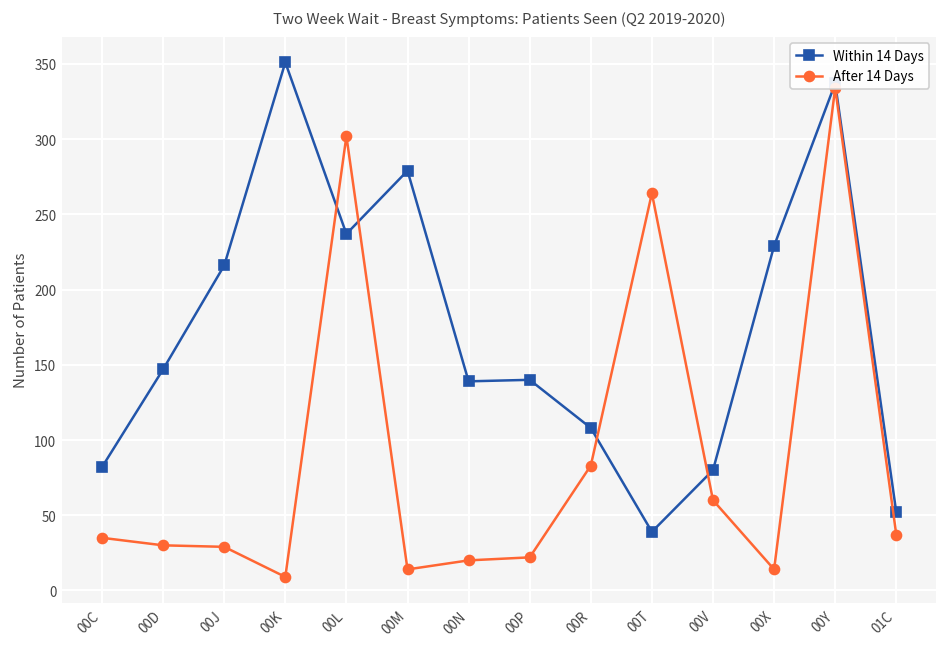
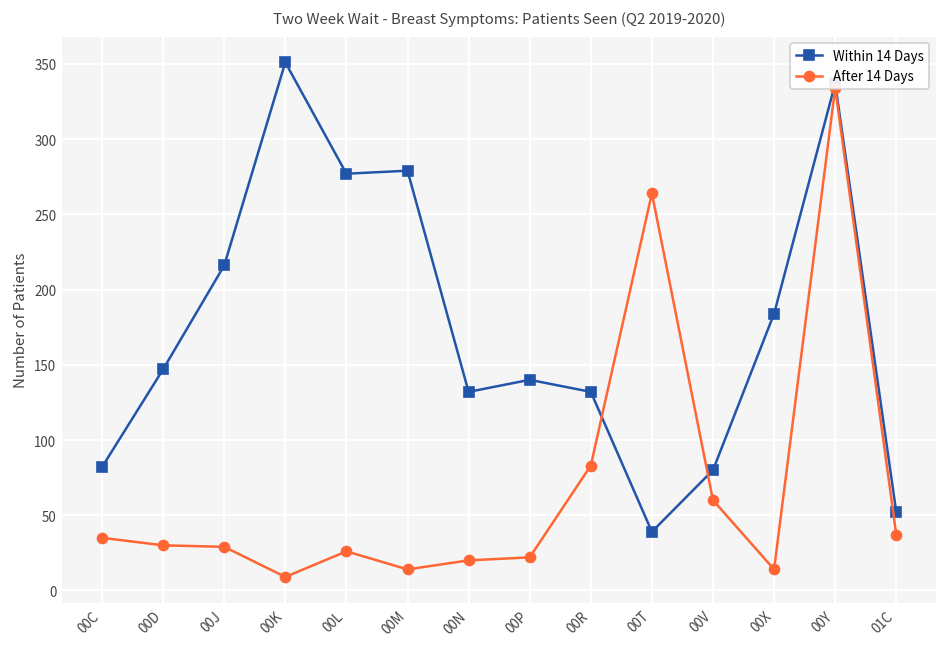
Within 14 Days, 00L: 237 -> 277
After 14 Days, 00L: 302 -> 26
Within 14 Days, 00N: 139 -> 132
Within 14 Days, 00R: 108 -> 132
Within 14 Days, 00X: 229 -> 184
